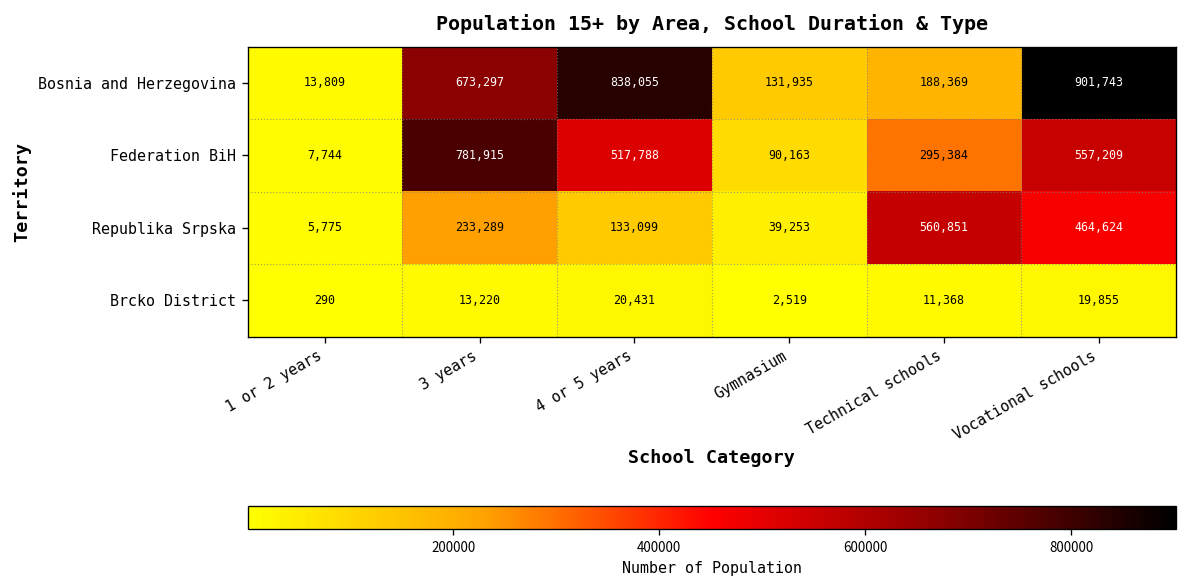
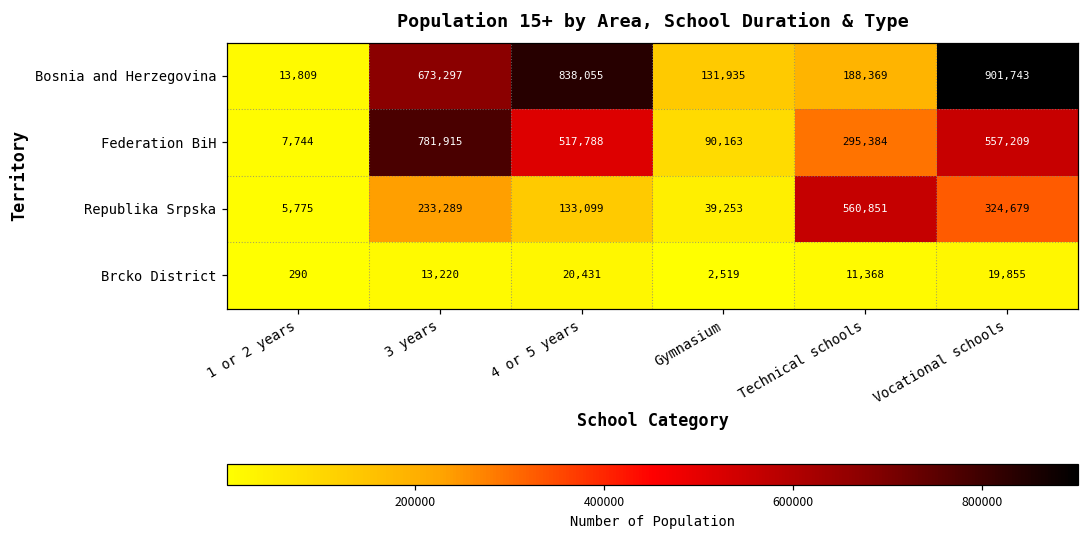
Republika Srpska, Vocational schools: 464,624 -> 324,679
